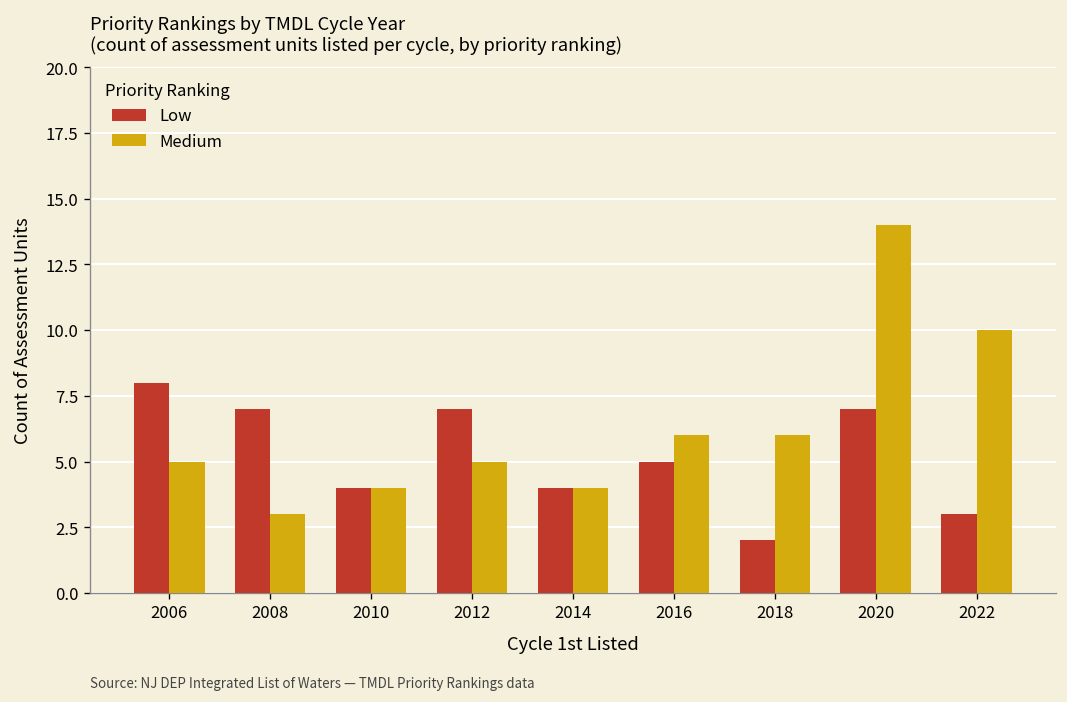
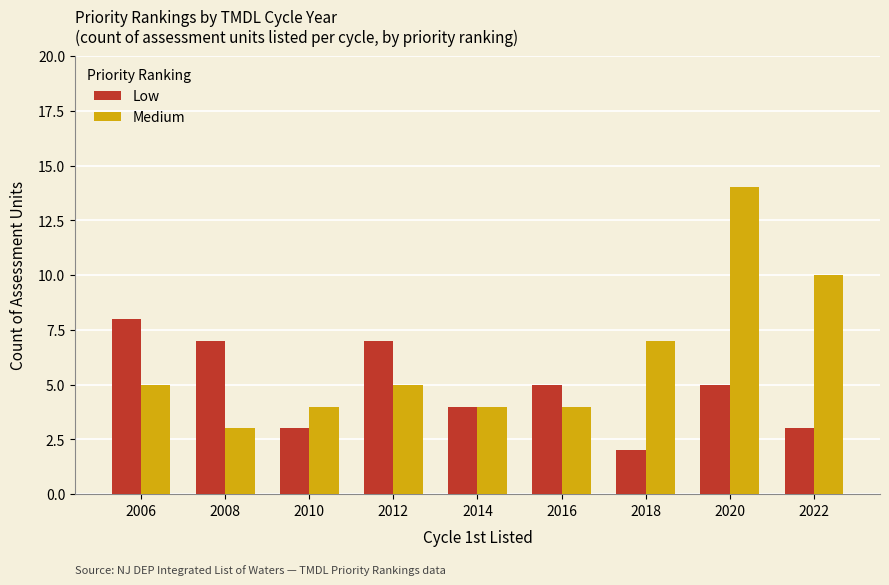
Low, 2010: 4 -> 3
Medium, 2016: 6 -> 4
Medium, 2018: 6 -> 7
Low, 2020: 7 -> 5
